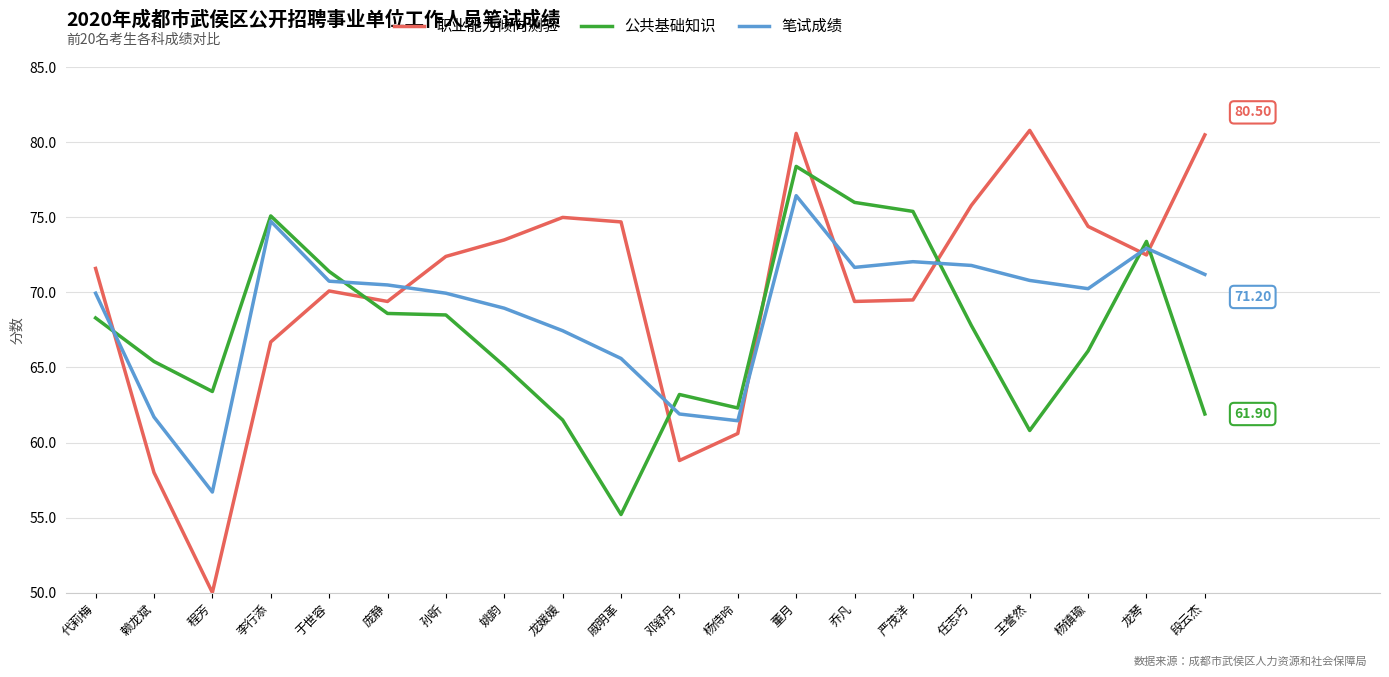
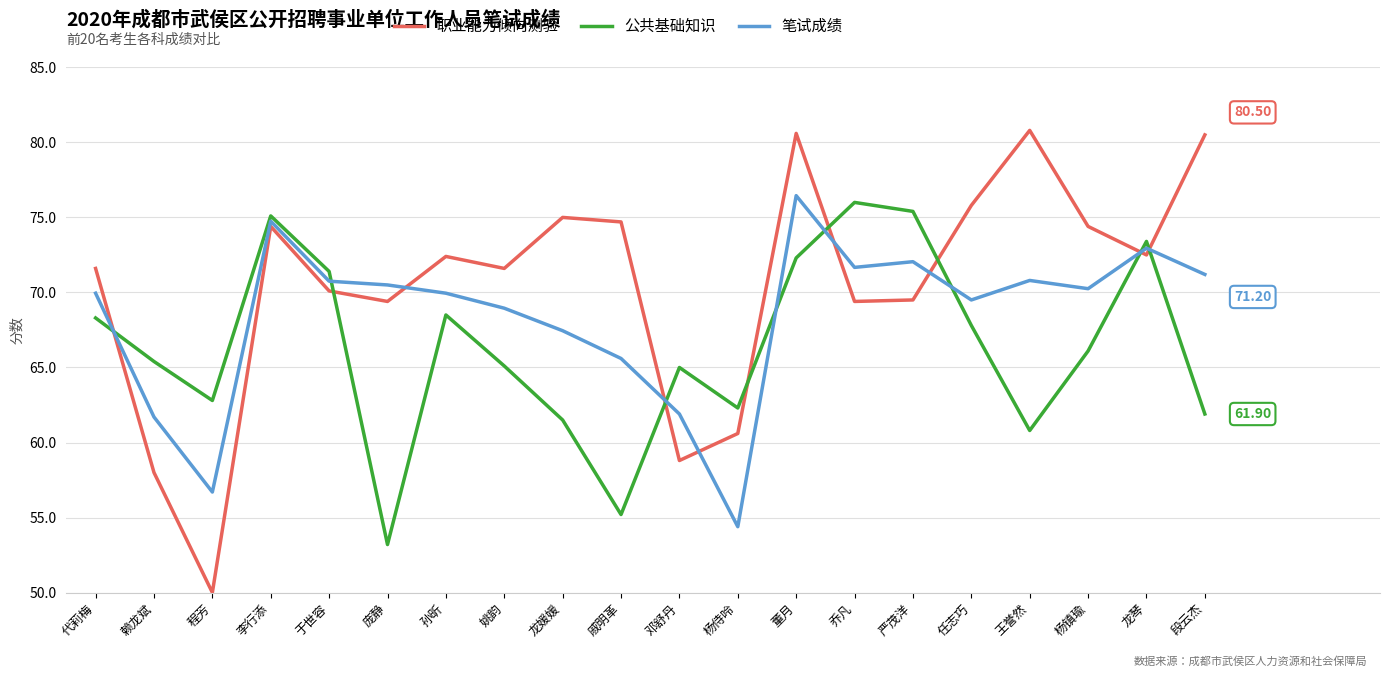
公共基础知识, 程芳: 63.4 -> 62.8
职业能力倾向测验, 李行添: 66.7 -> 74.4
公共基础知识, 庞静: 68.6 -> 53.2
职业能力倾向测验, 姚韵: 73.5 -> 71.6
公共基础知识, 邓舒丹: 63.2 -> 65.0
笔试成绩, 杨侍呤: 61.5 -> 54.4
公共基础知识, 董月: 78.4 -> 72.3
笔试成绩, 任志巧: 71.8 -> 69.5
